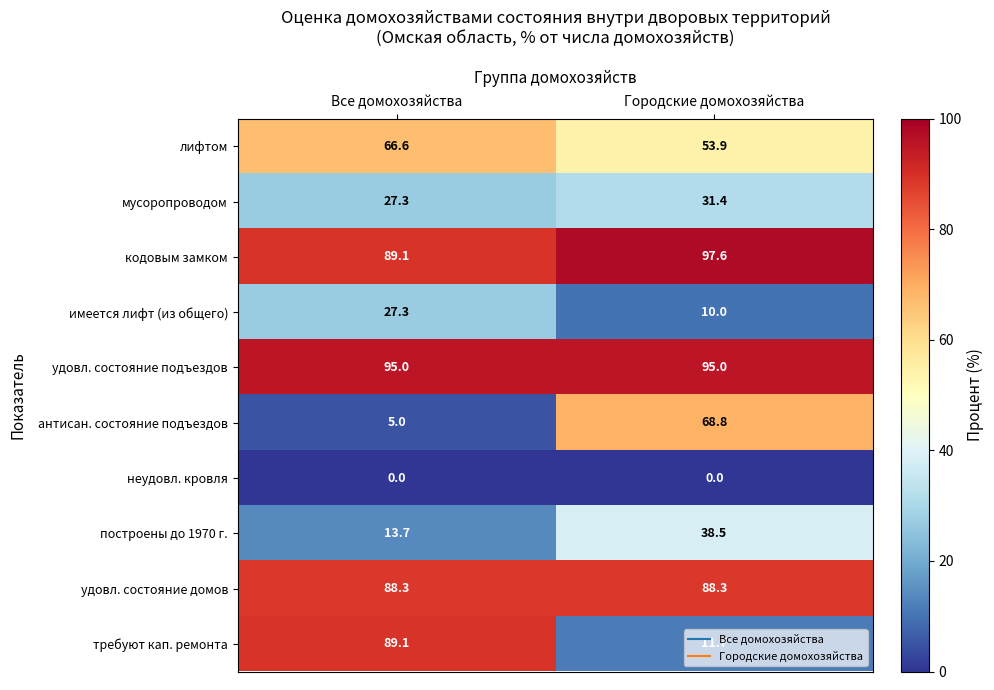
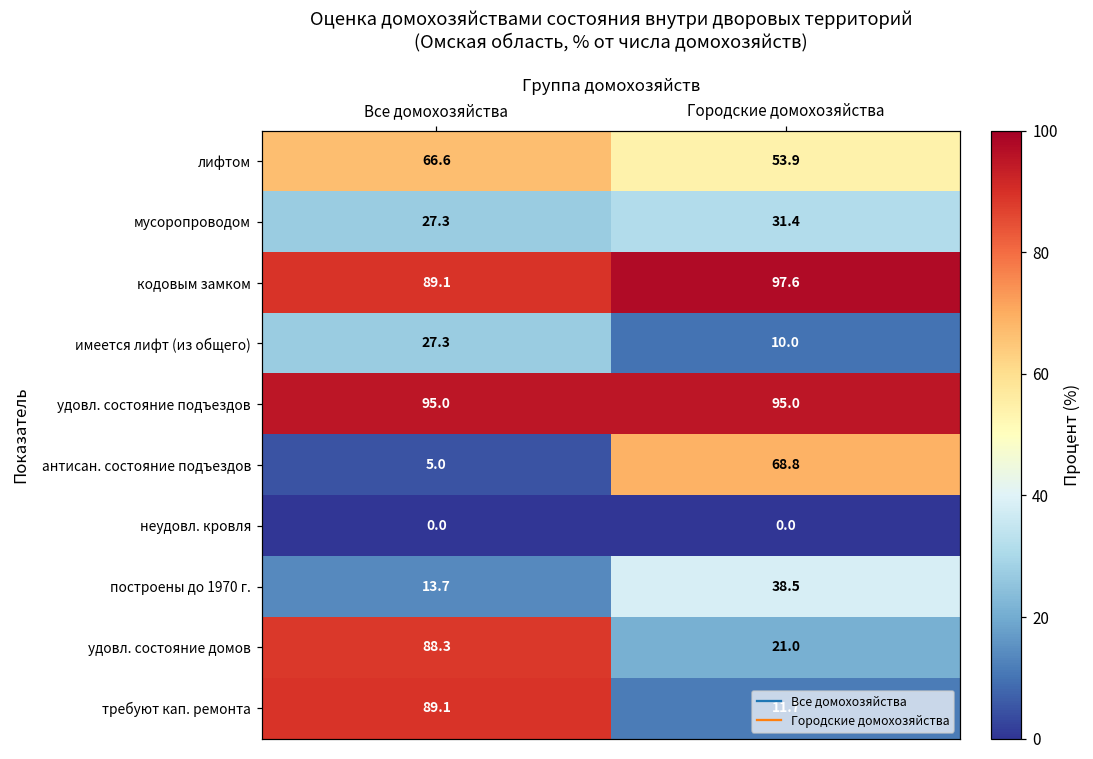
удовл. состояние домов, Городские домохозяйства: 88.3 -> 21.0
